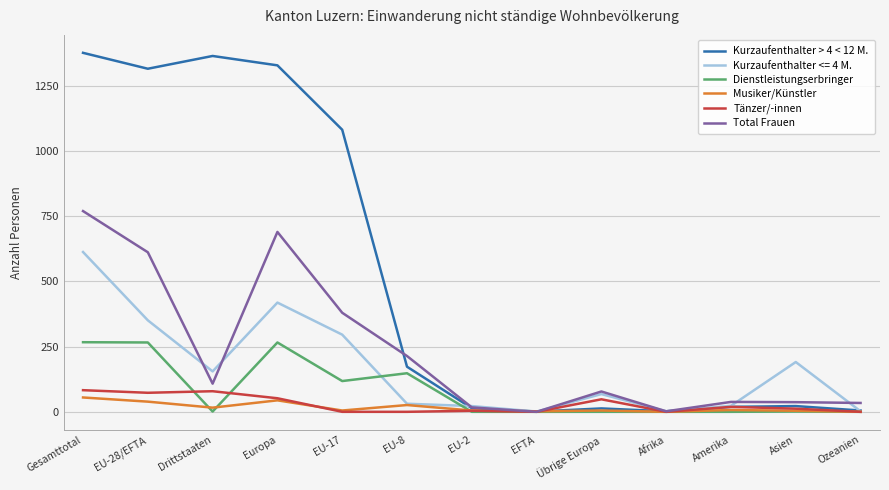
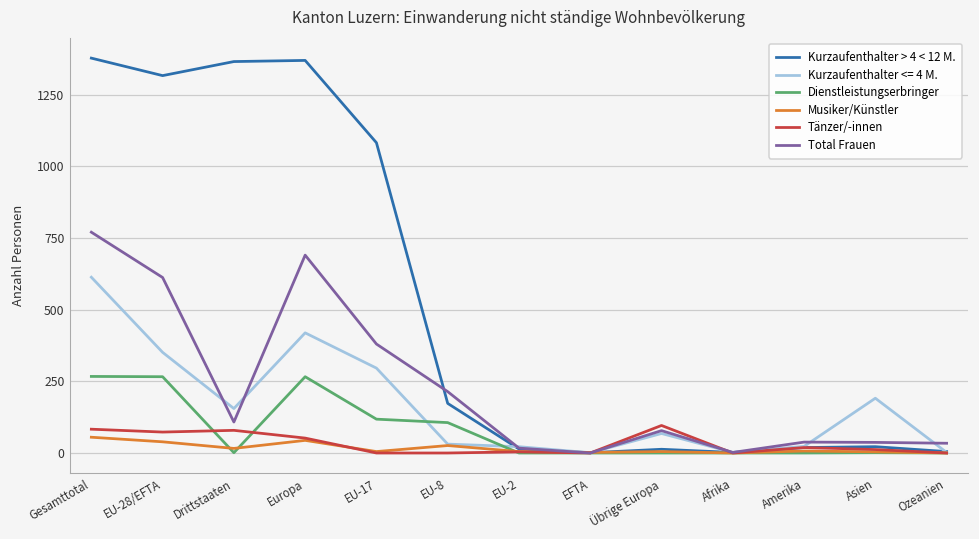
Kurzaufenthalter > 4 < 12 M., Europa: 1330 -> 1370
Dienstleistungserbringer, EU-8: 150 -> 110
Tänzer/-innen, Übrige Europa: 50 -> 100
